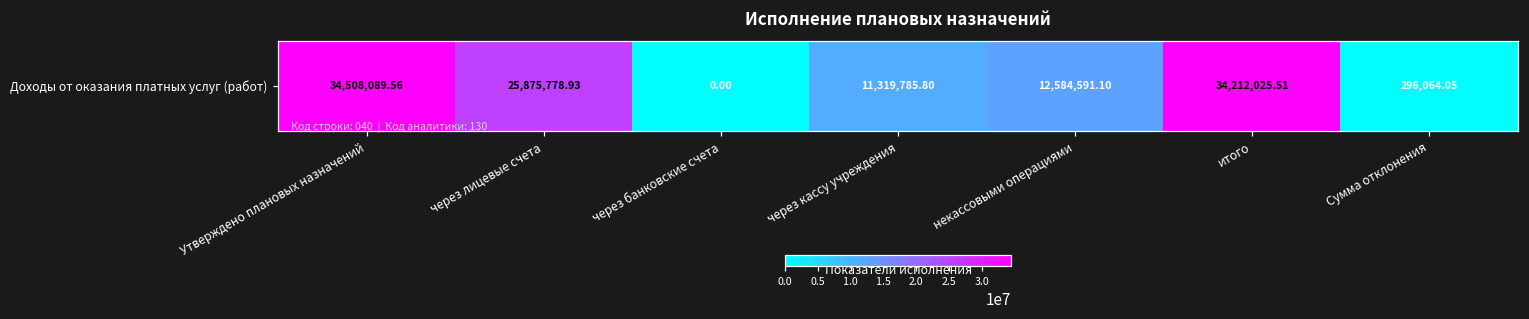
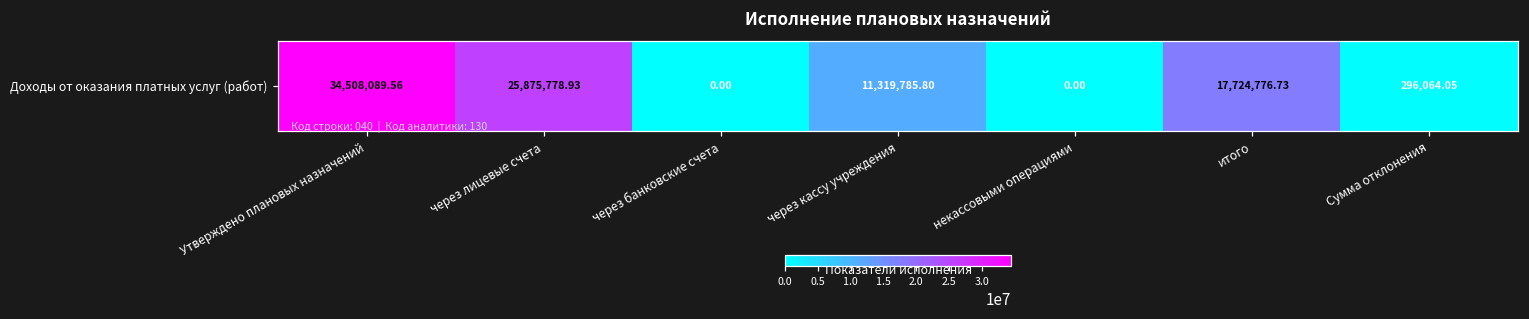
Доходы от оказания платных услуг (работ), некассовыми операциями: 12,584,591.10 -> 0.00
Доходы от оказания платных услуг (работ), итого: 34,212,025.51 -> 17,724,776.73
